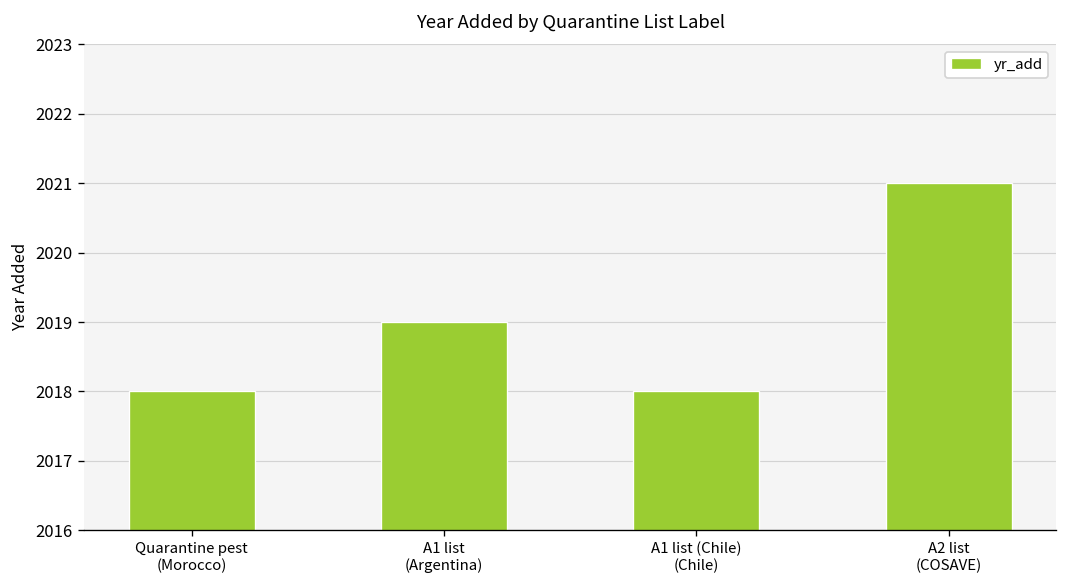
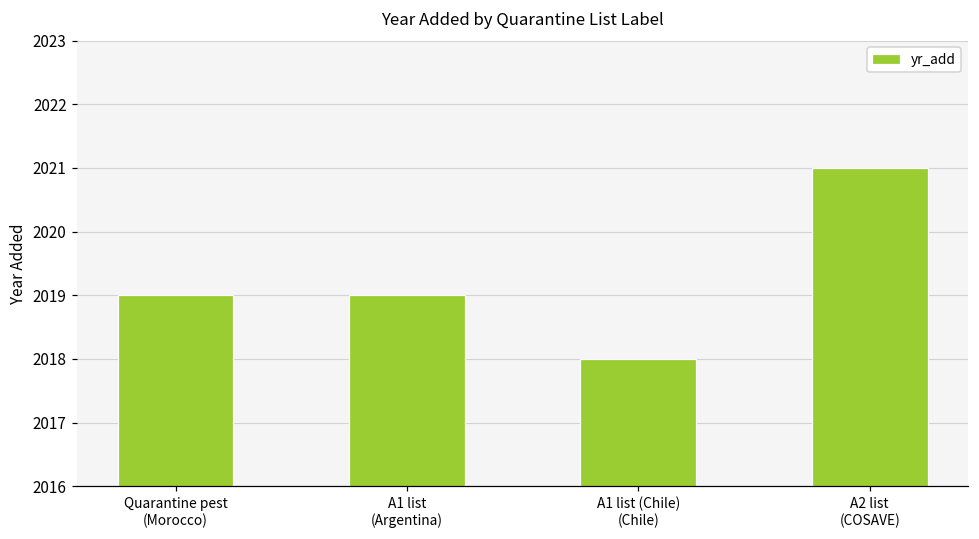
Quarantine pest (Morocco): 2018 -> 2019
